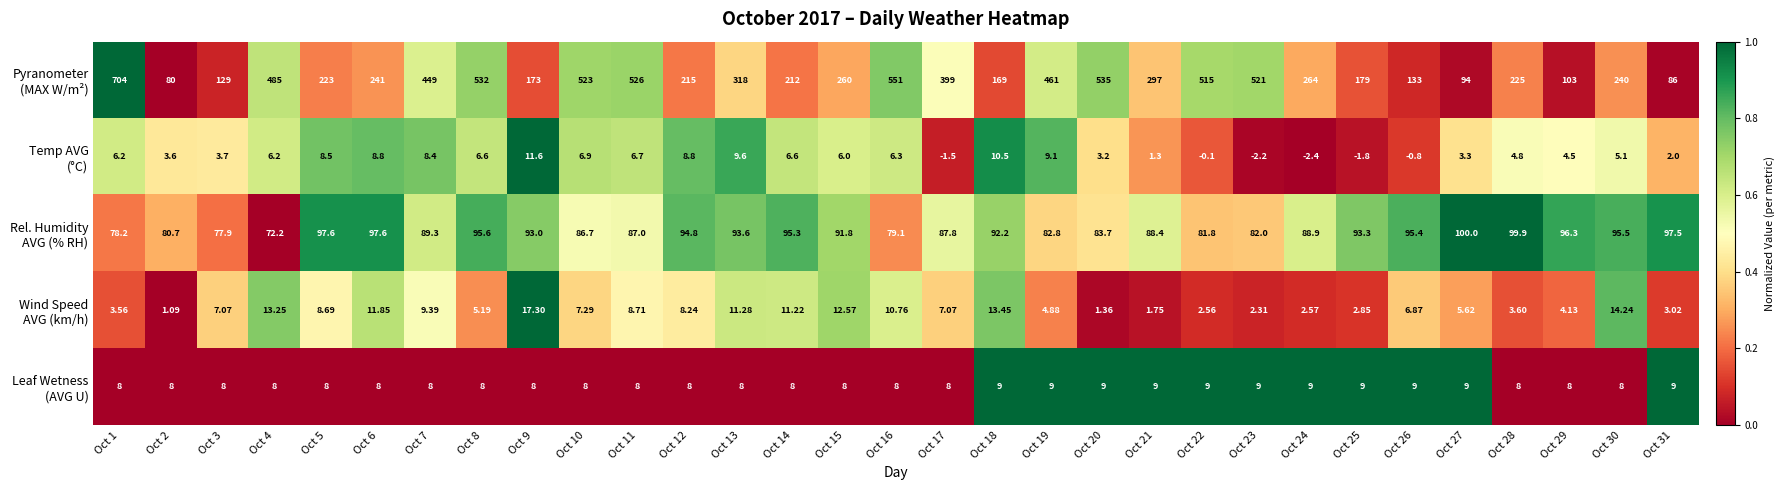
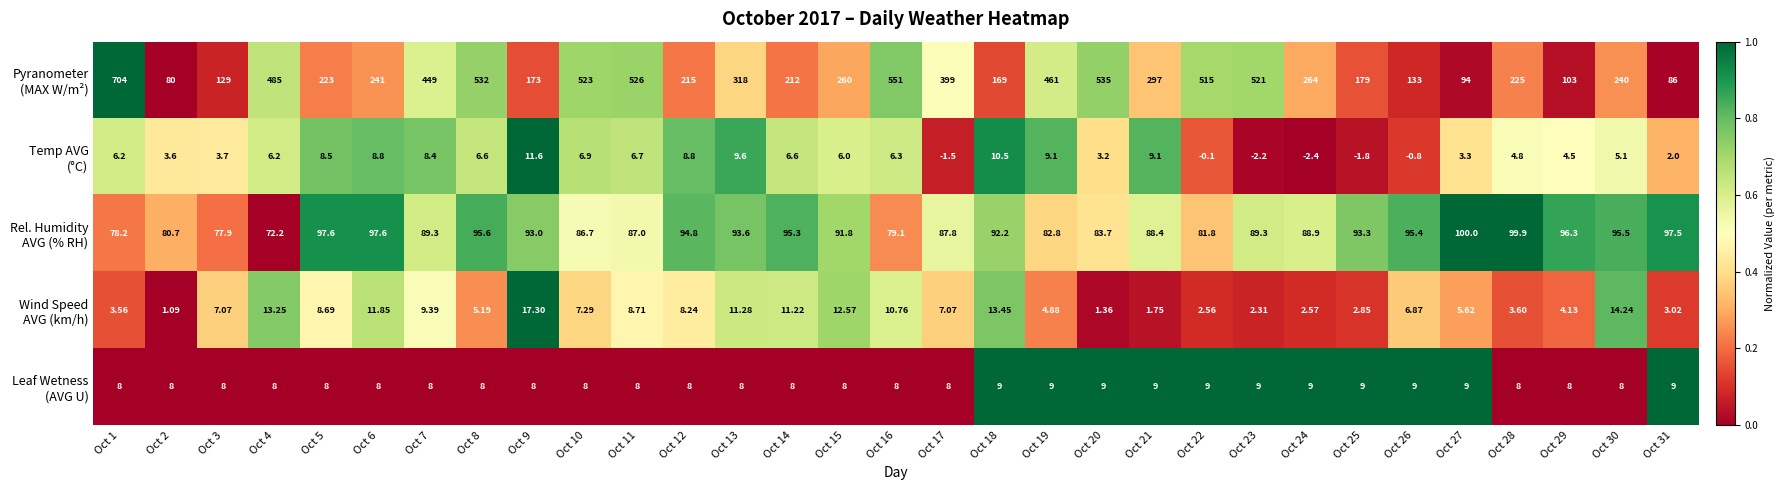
Temp AVG (°C), Oct 21: 1.3 -> 9.1
Rel. Humidity AVG (% RH), Oct 23: 82.0 -> 89.3
